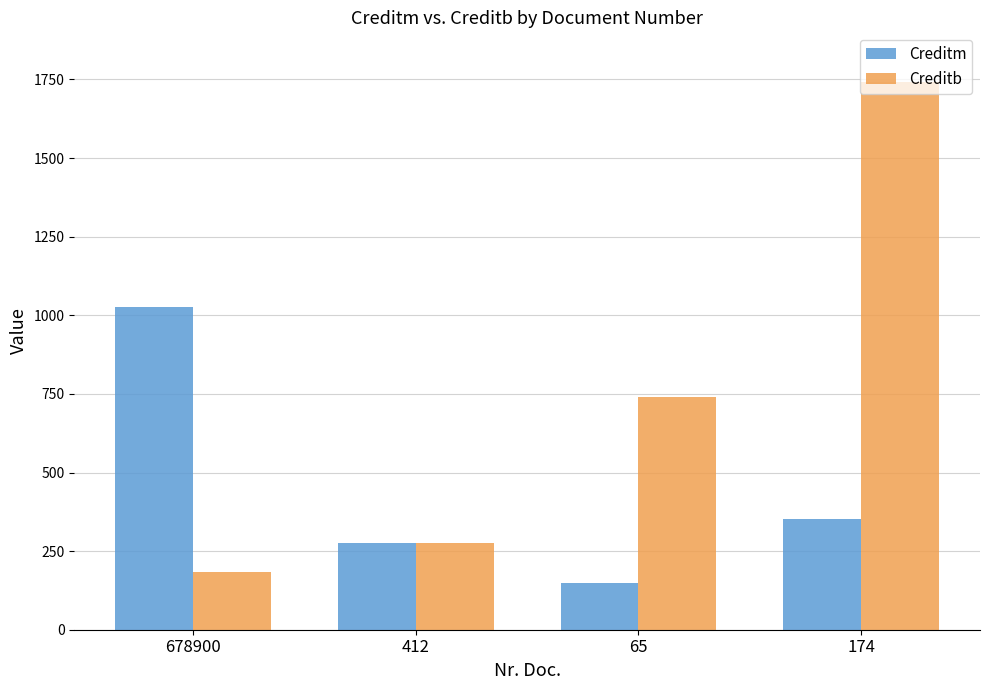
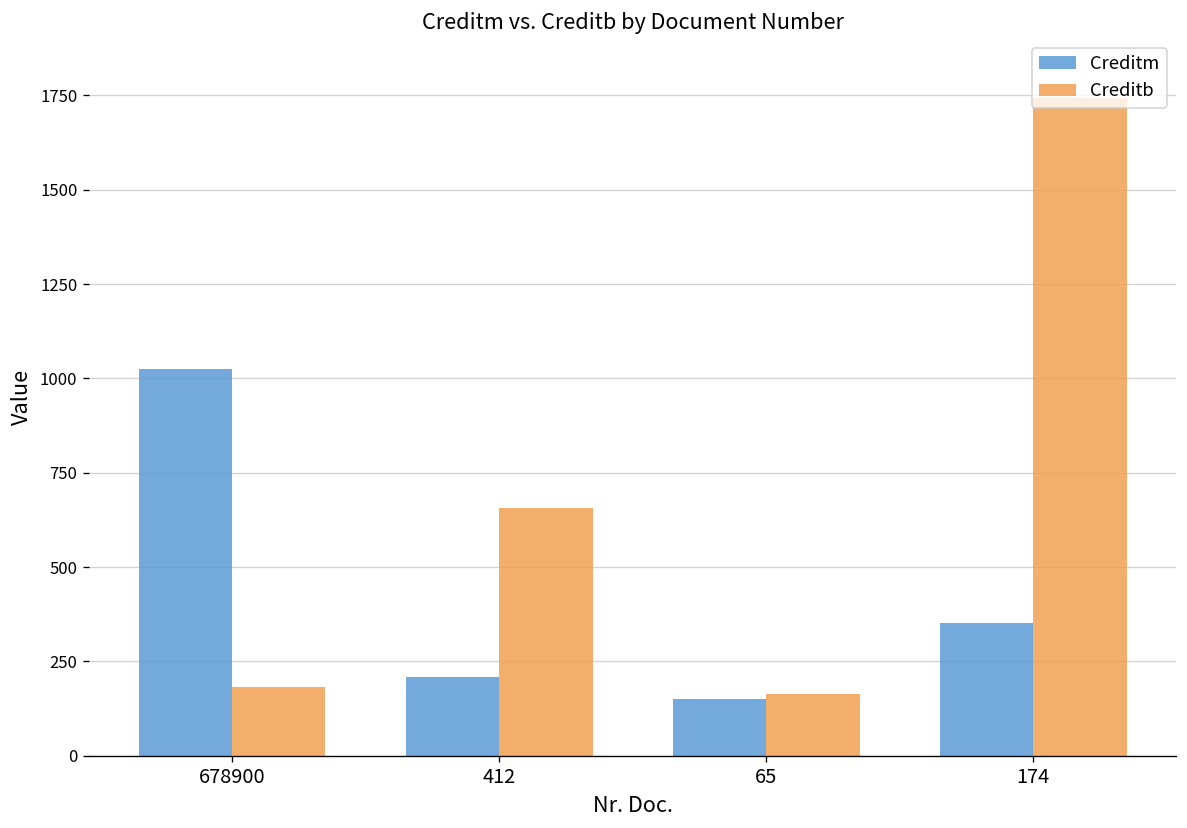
Creditm, 412: 280 -> 210
Creditb, 412: 280 -> 660
Creditb, 65: 740 -> 160
